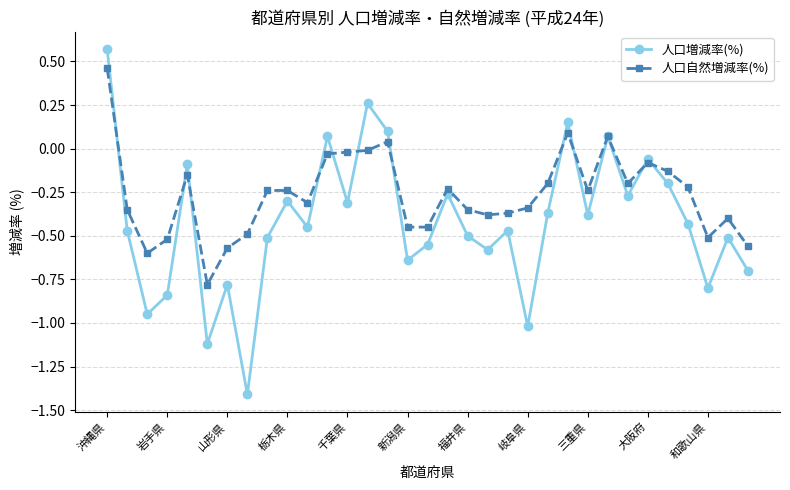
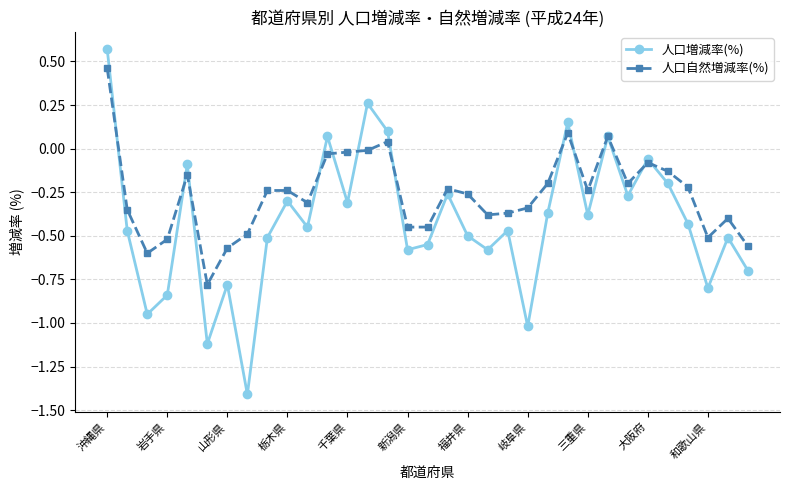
人口増減率(%), 新潟県: -0.64 -> -0.58
人口自然増減率(%), 福井県: -0.35 -> -0.26
